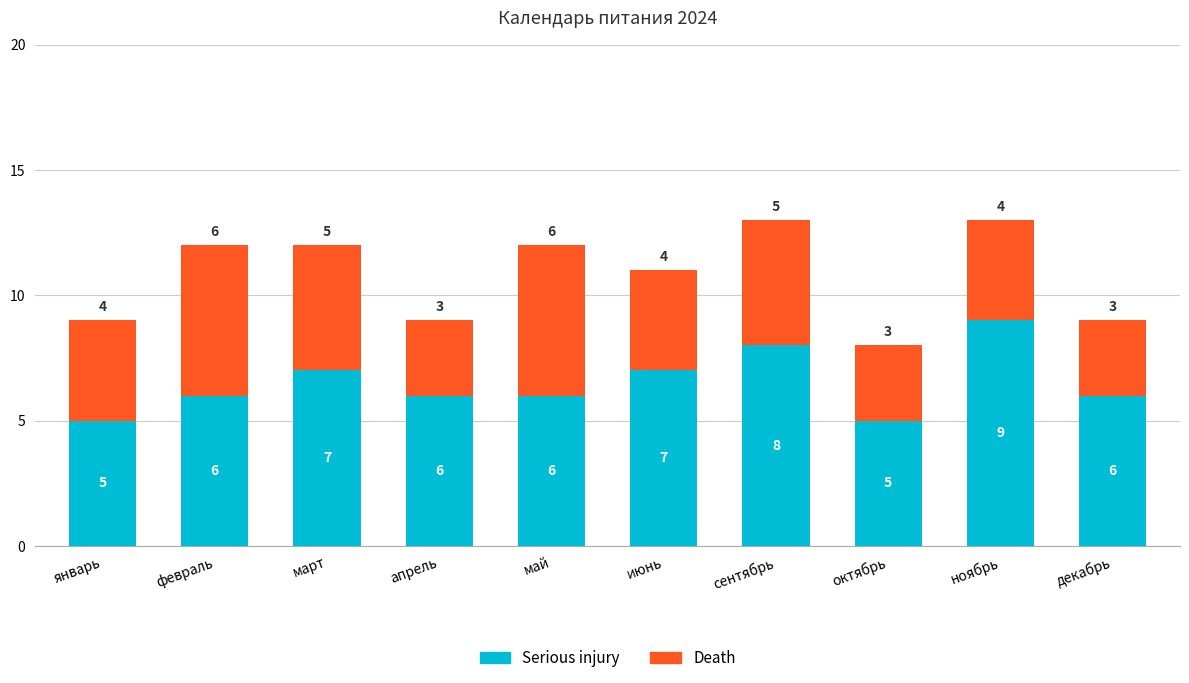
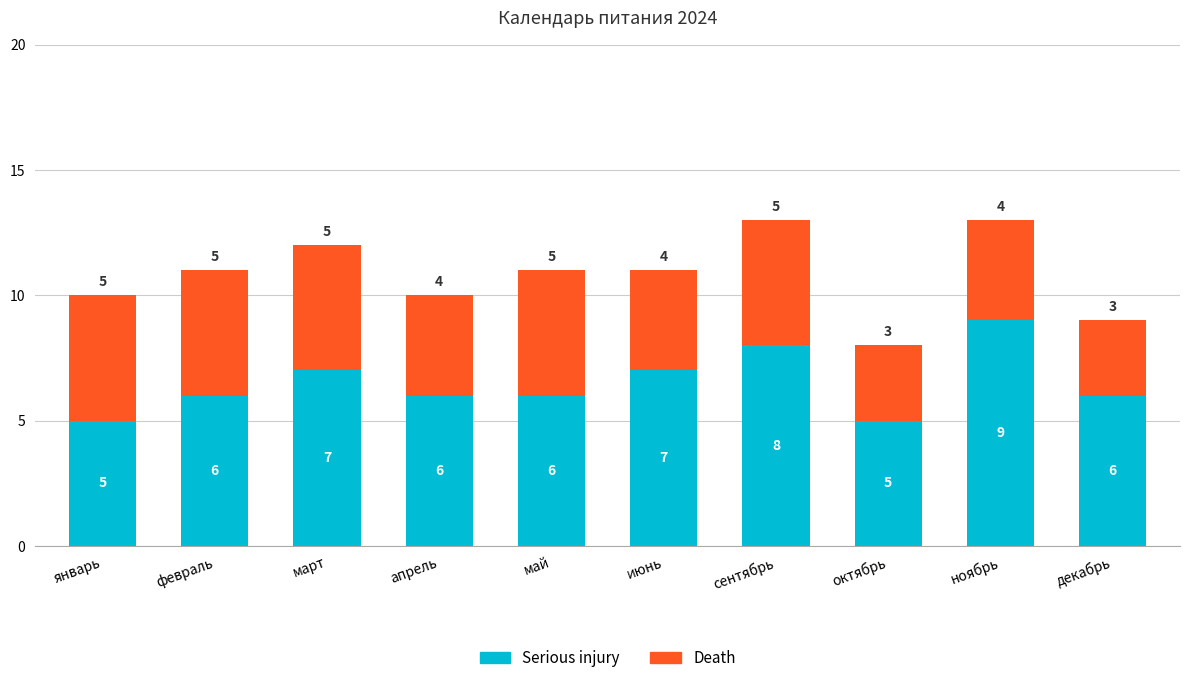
Death, январь: 4 -> 5
Death, февраль: 6 -> 5
Death, апрель: 3 -> 4
Death, май: 6 -> 5
